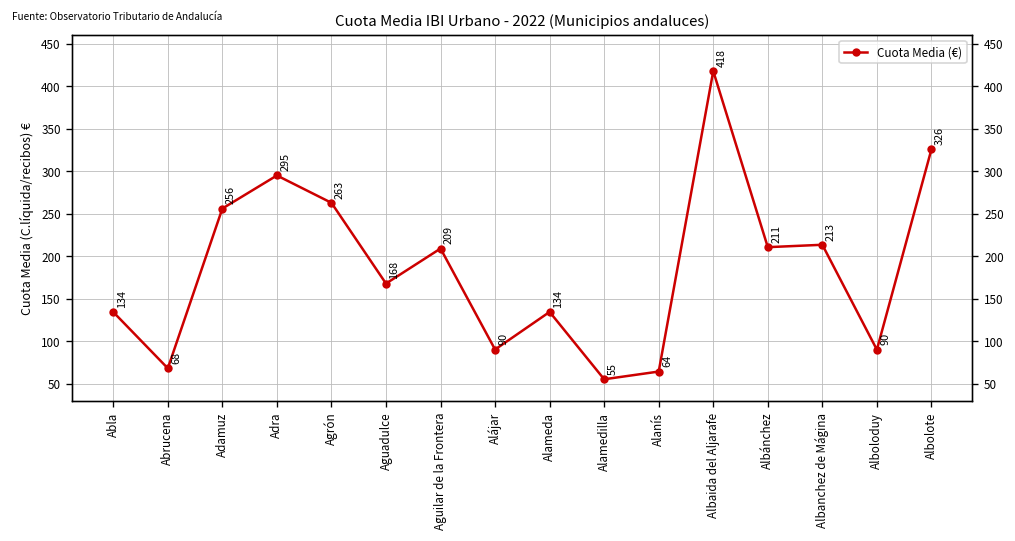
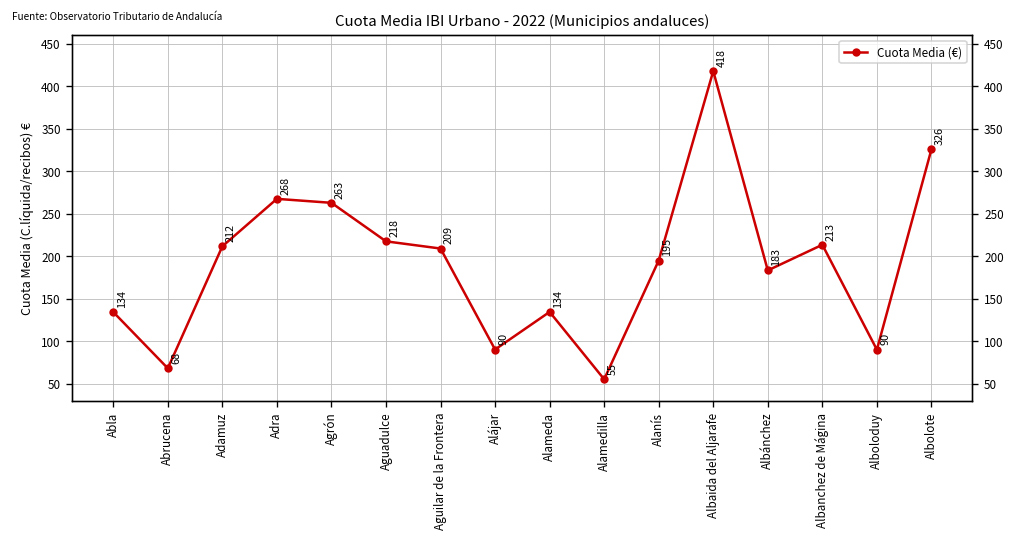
Adamuz: 256 -> 212
Adra: 295 -> 268
Aguadulce: 168 -> 218
Alanís: 64 -> 195
Albánchez: 211 -> 183
